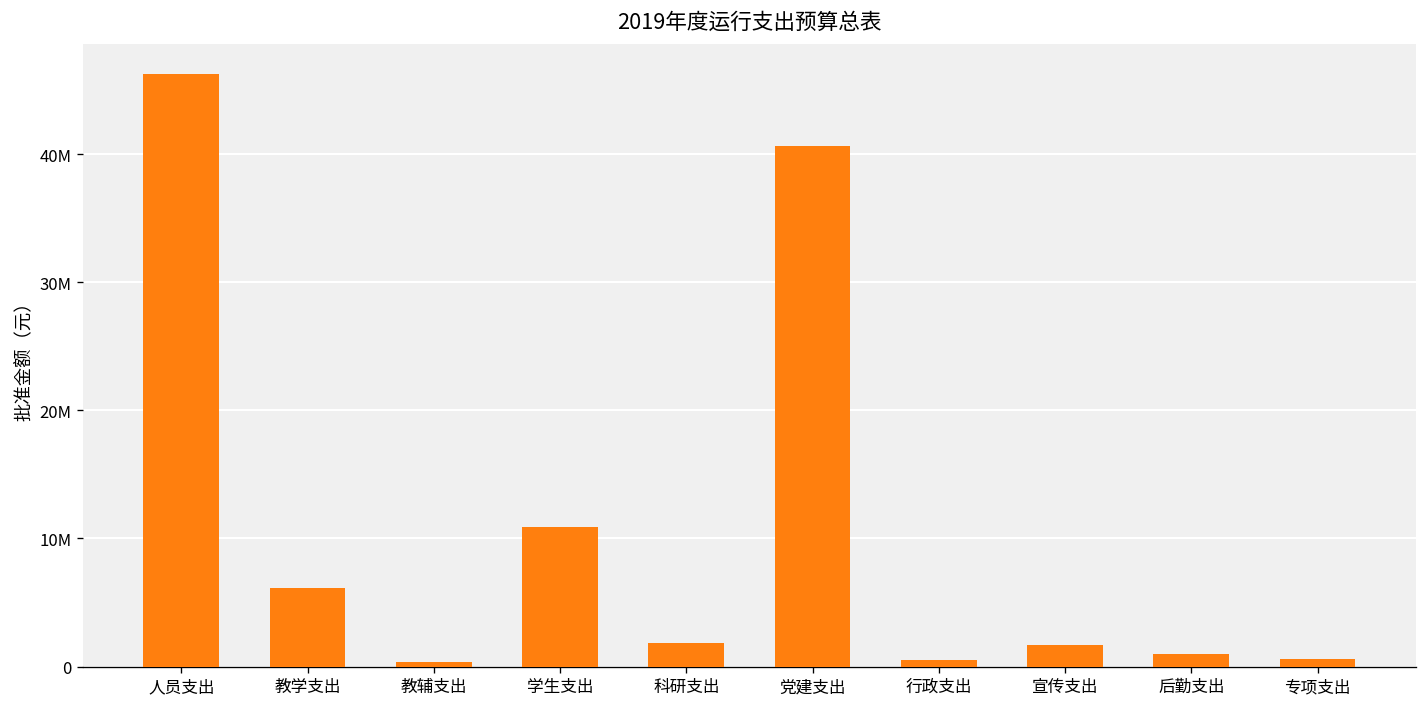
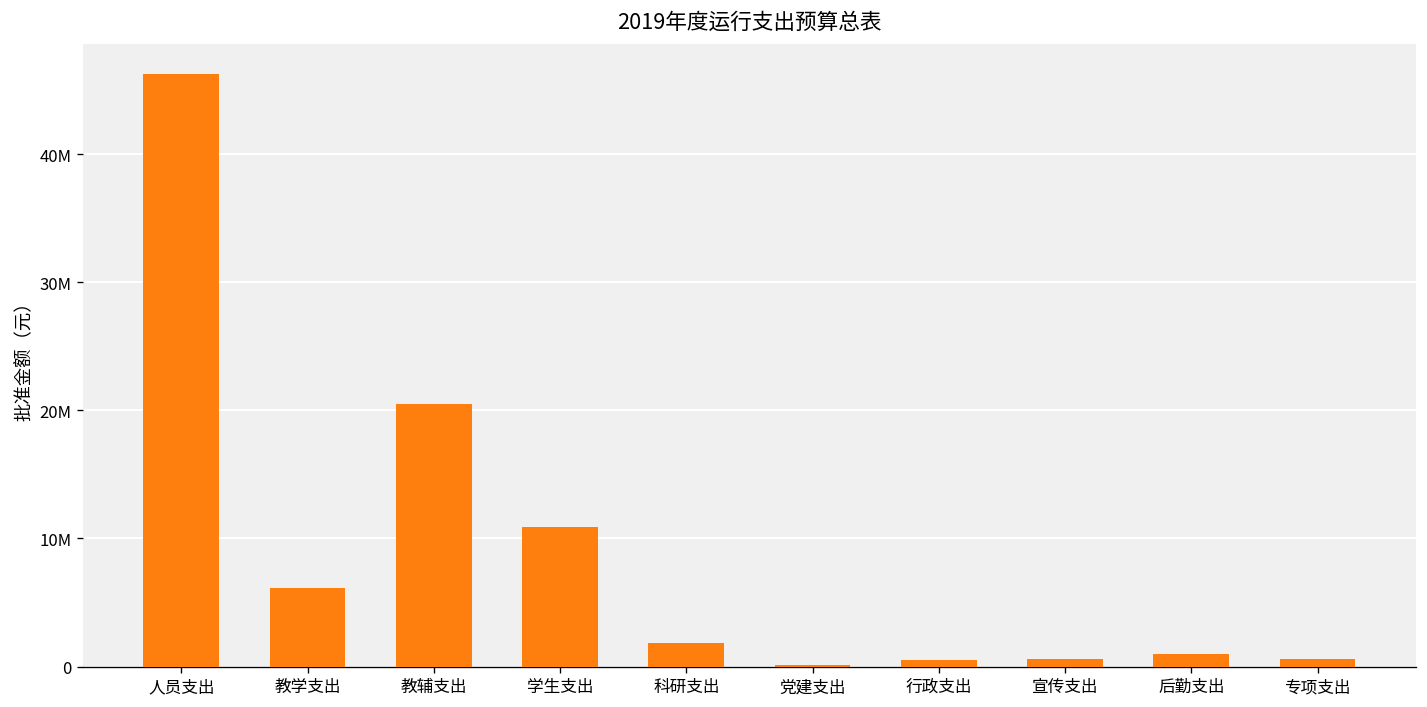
教辅支出: 300000 -> 20500000
党建支出: 40600000 -> 100000
宣传支出: 1700000 -> 600000
